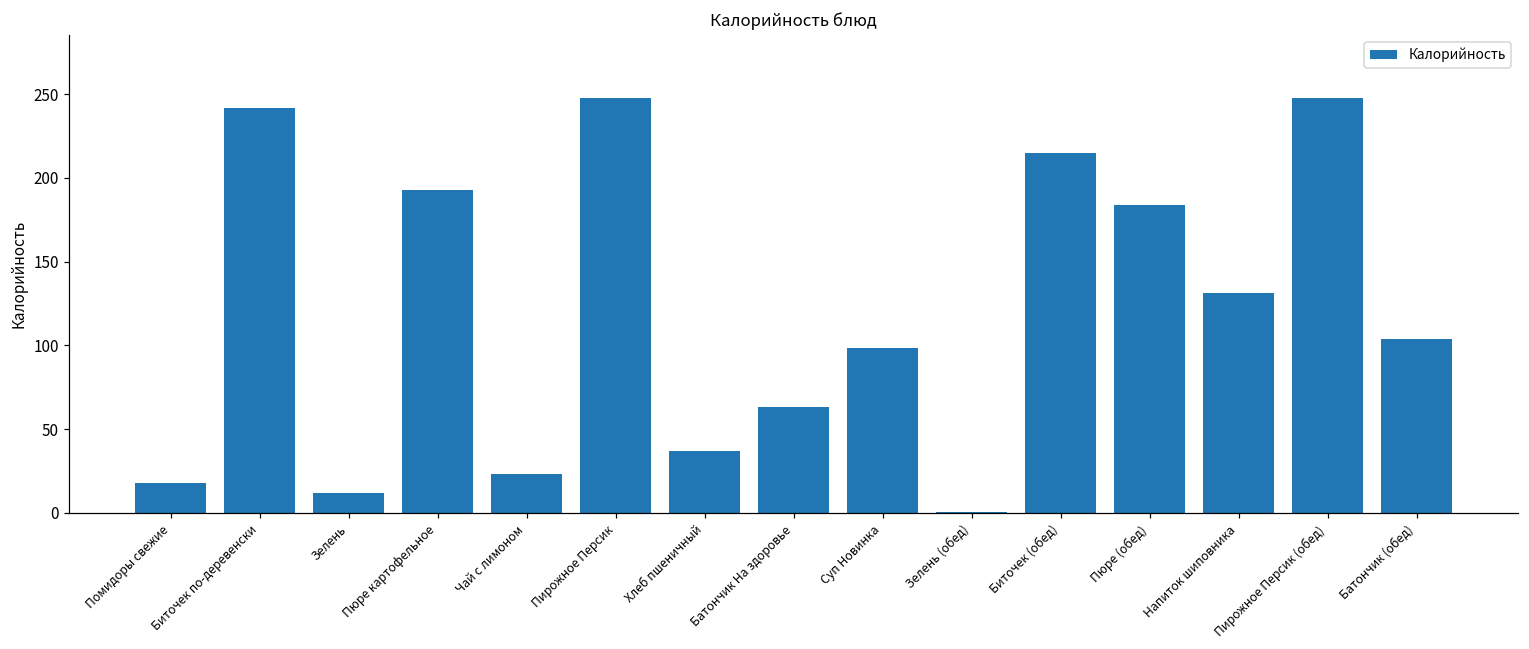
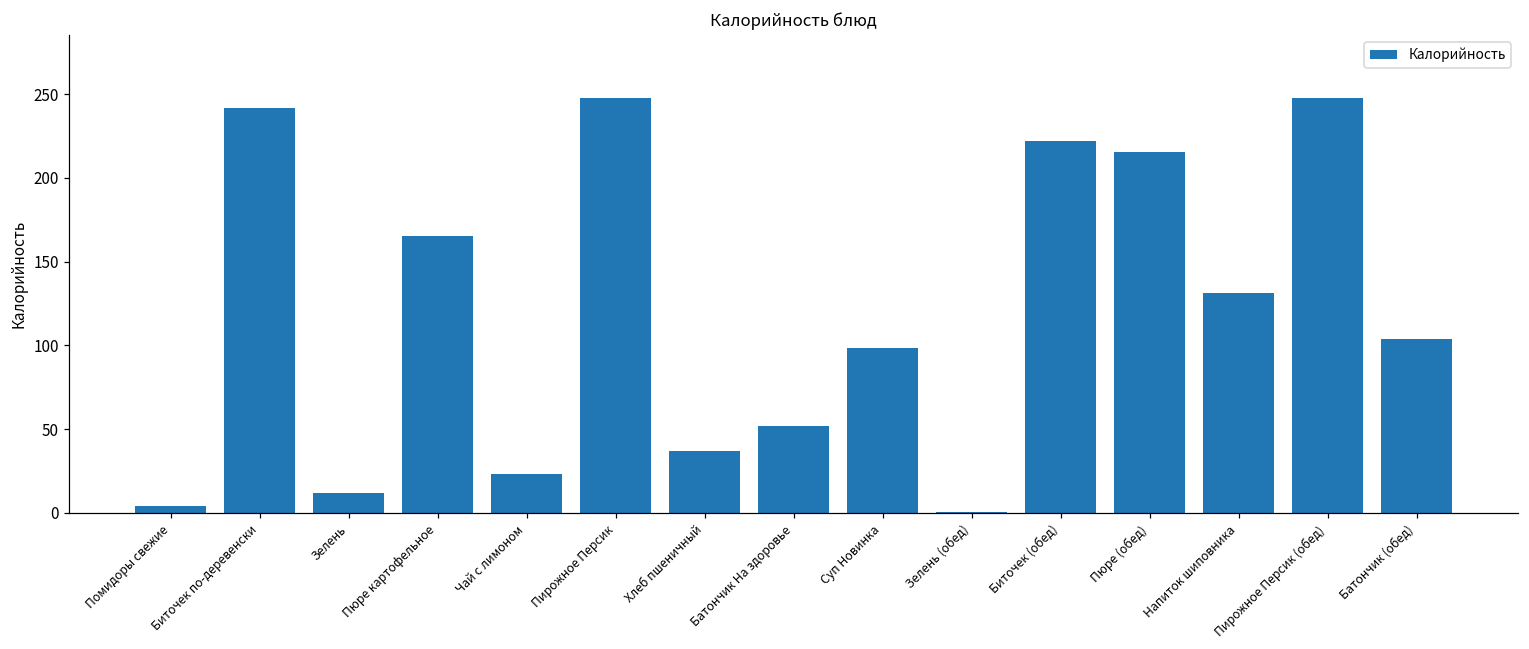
Помидоры свежие: 18 -> 4
Пюре картофельное: 193 -> 166
Батончик На здоровье: 64 -> 52
Биточек (обед): 215 -> 222
Пюре (обед): 184 -> 216
